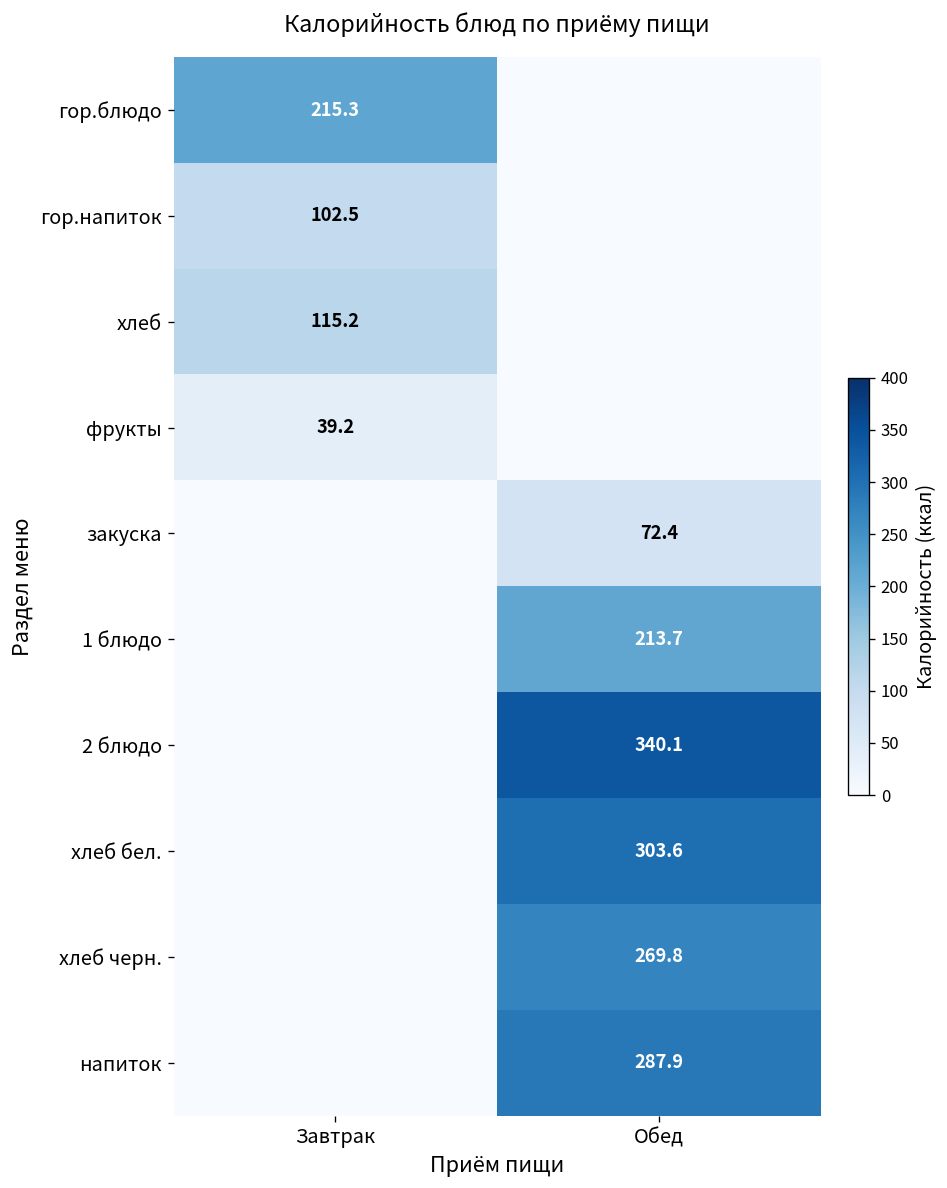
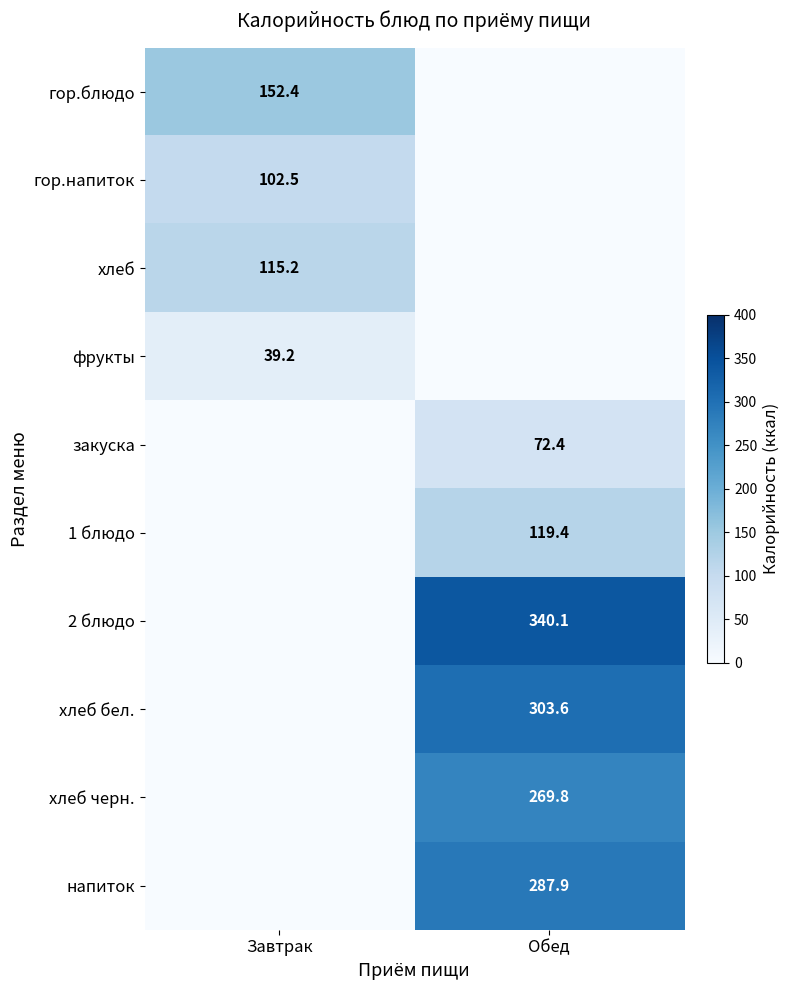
гор.блюдо, Завтрак: 215.3 -> 152.4
1 блюдо, Обед: 213.7 -> 119.4
